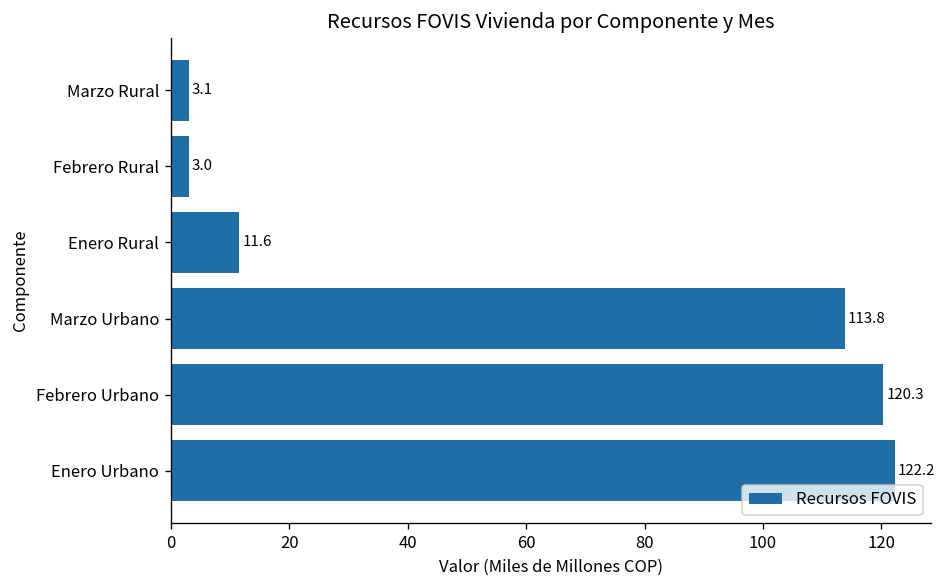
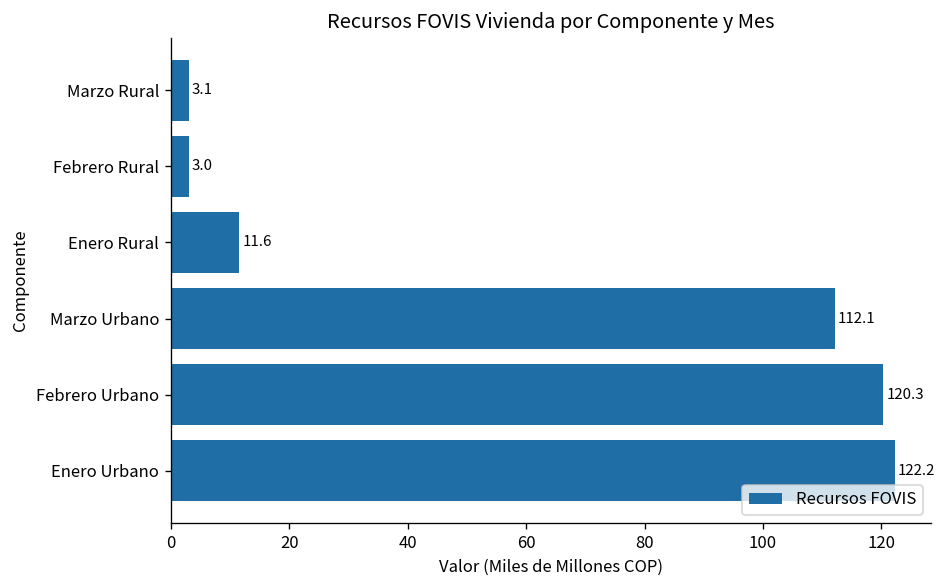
Marzo Urbano: 113.8 -> 112.1
